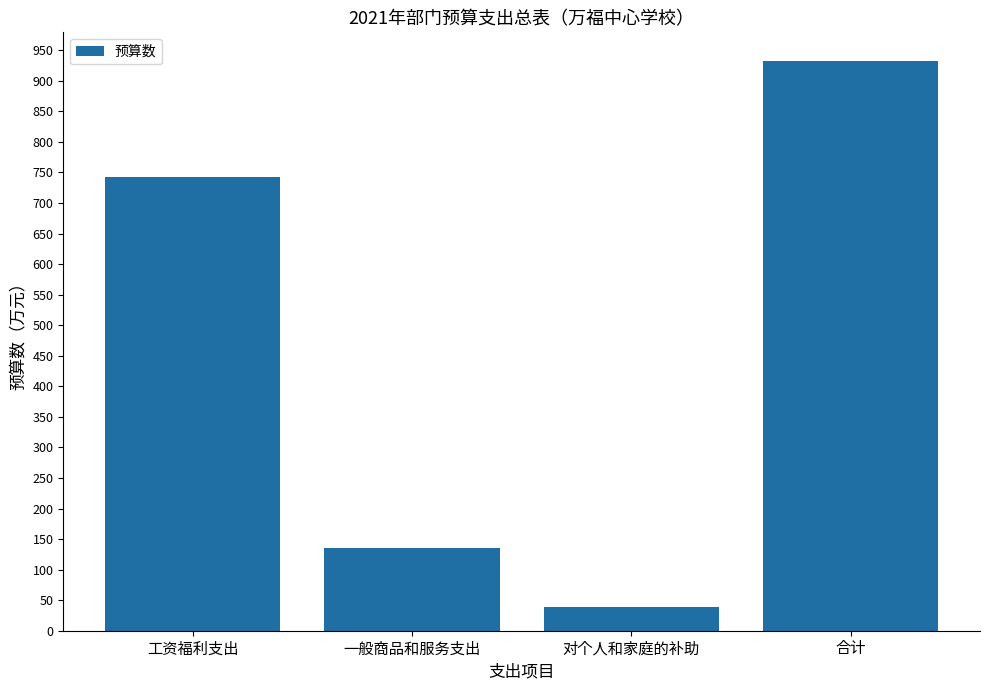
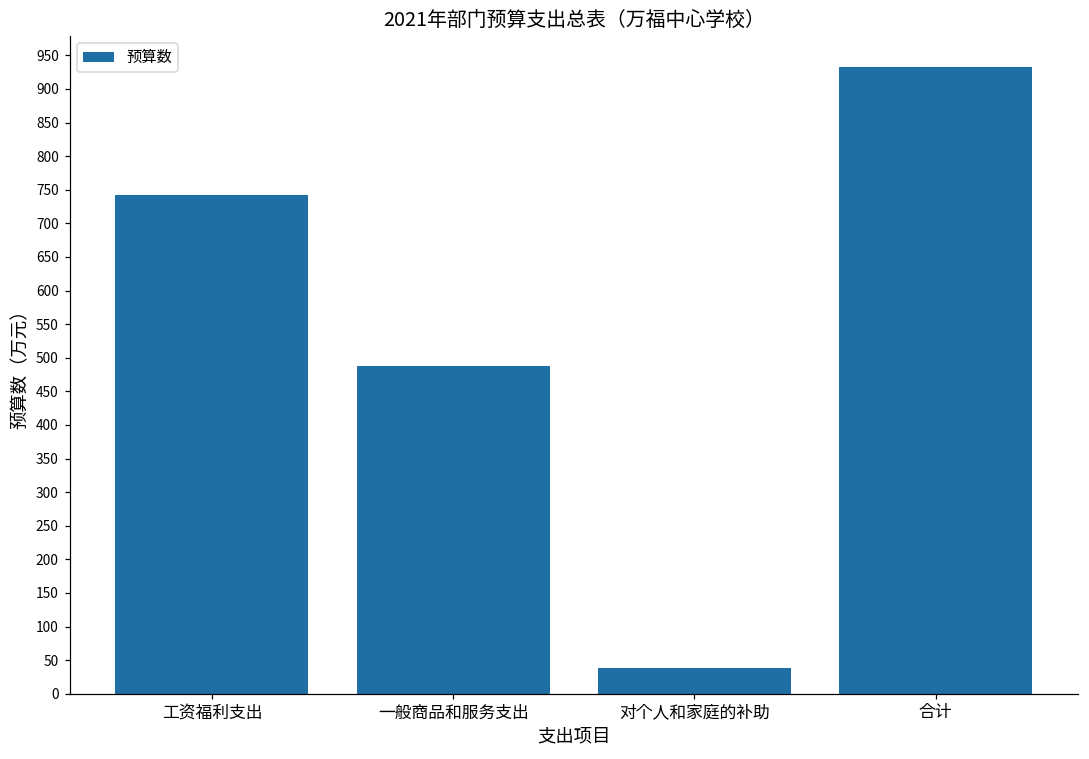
一般商品和服务支出: 140 -> 490
